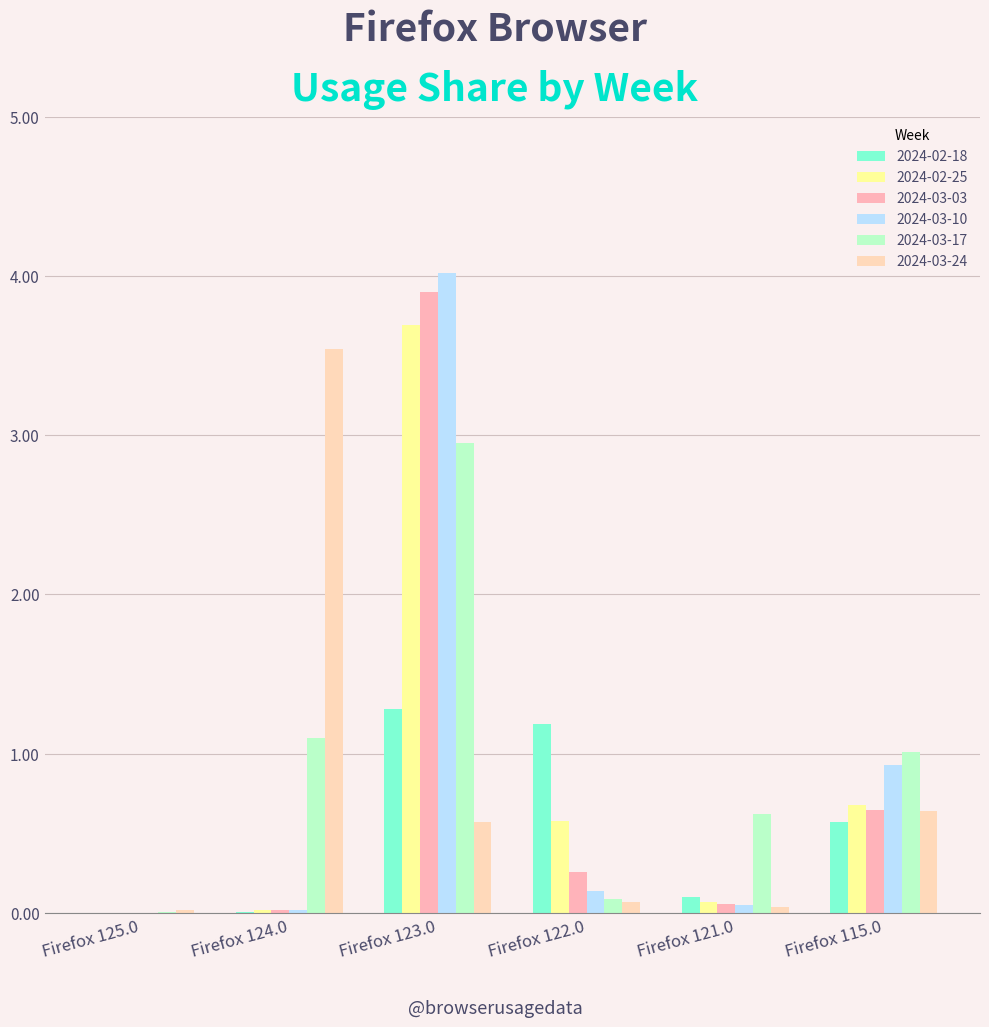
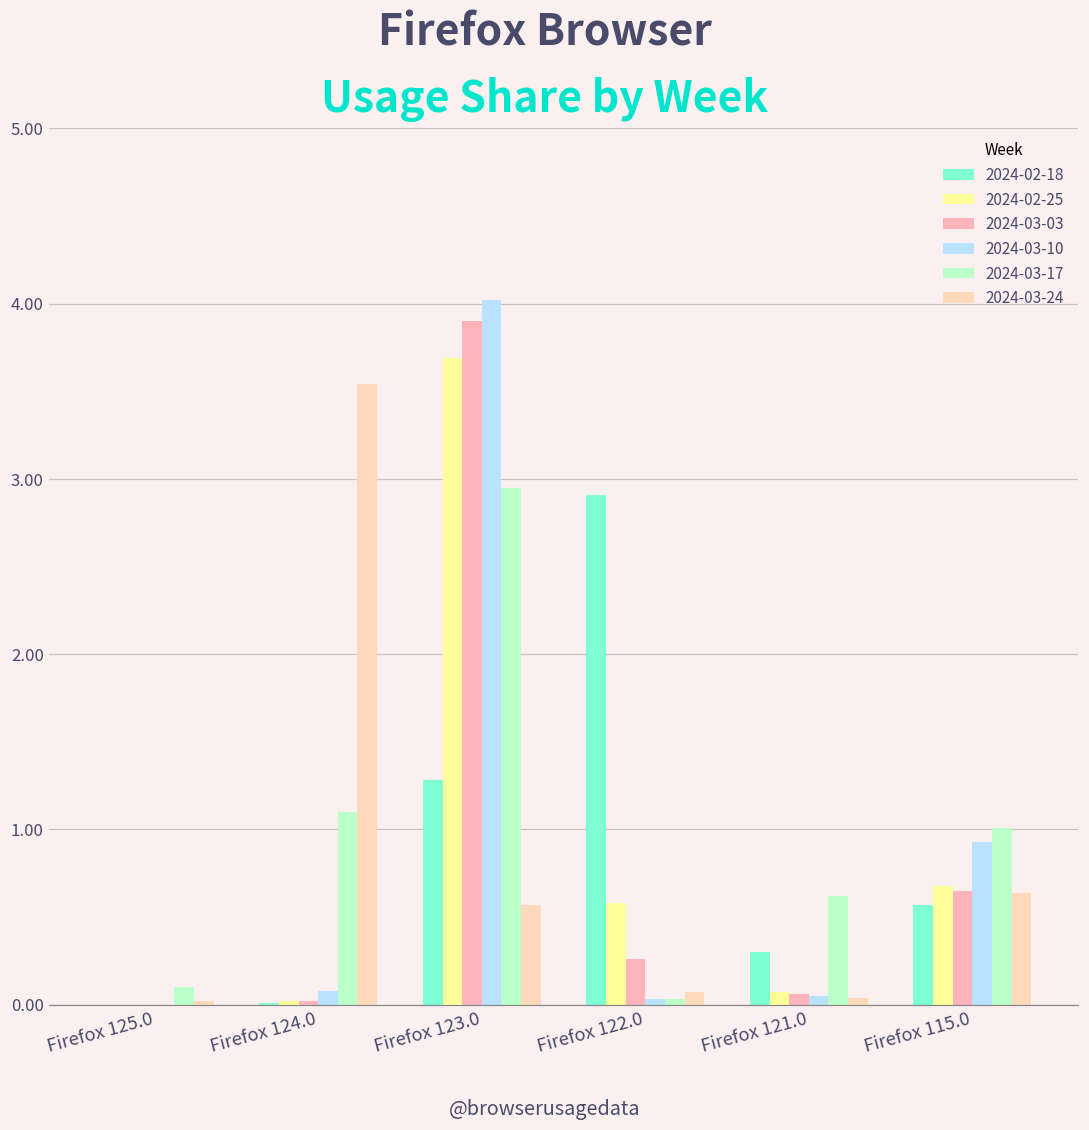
2024-03-17, Firefox 125.0: 0.01 -> 0.10
2024-03-10, Firefox 124.0: 0.02 -> 0.08
2024-02-18, Firefox 122.0: 1.19 -> 2.91
2024-03-10, Firefox 122.0: 0.14 -> 0.03
2024-03-17, Firefox 122.0: 0.09 -> 0.03
2024-02-18, Firefox 121.0: 0.1 -> 0.3
